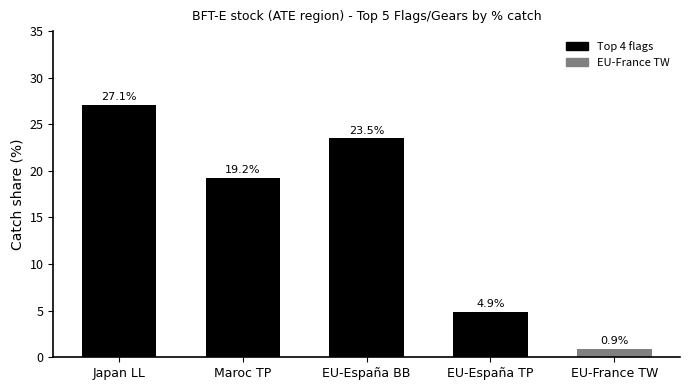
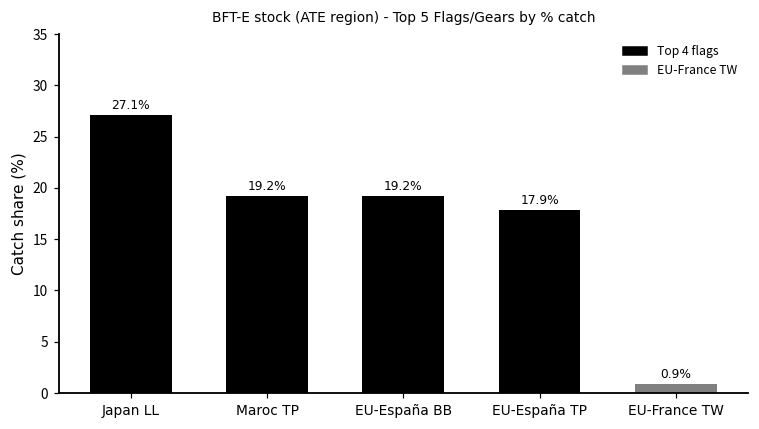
EU-España BB: 23.5% -> 19.2%
EU-España TP: 4.9% -> 17.9%
